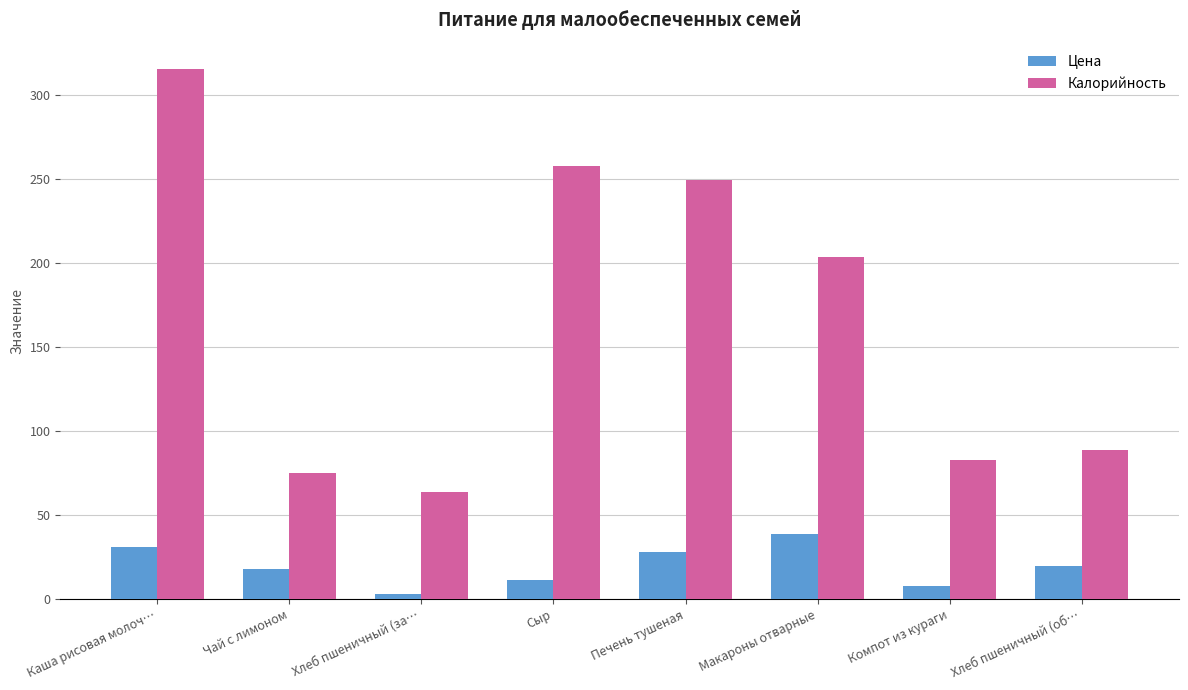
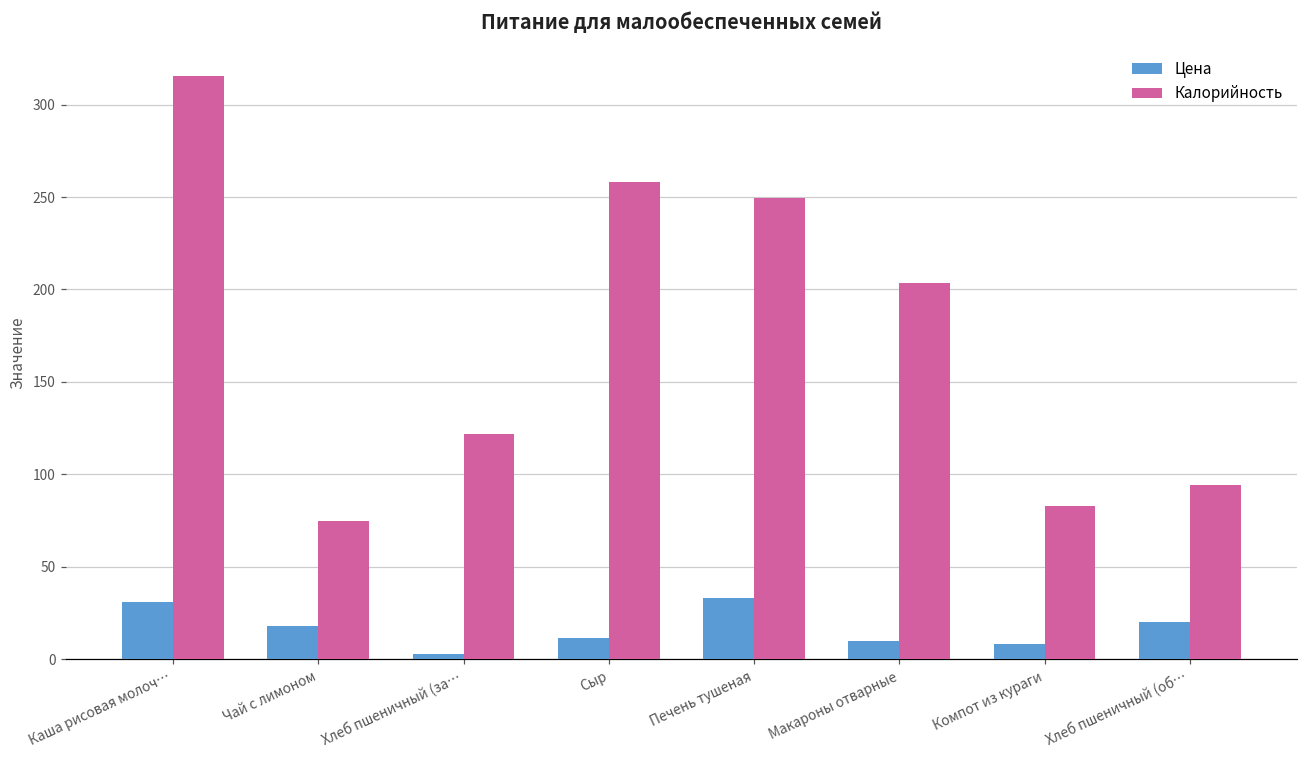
Калорийность, Хлеб пшеничный (за…: 64 -> 122
Цена, Печень тушеная: 28 -> 33
Цена, Макароны отварные: 39 -> 10
Калорийность, Хлеб пшеничный (об…: 89 -> 94
